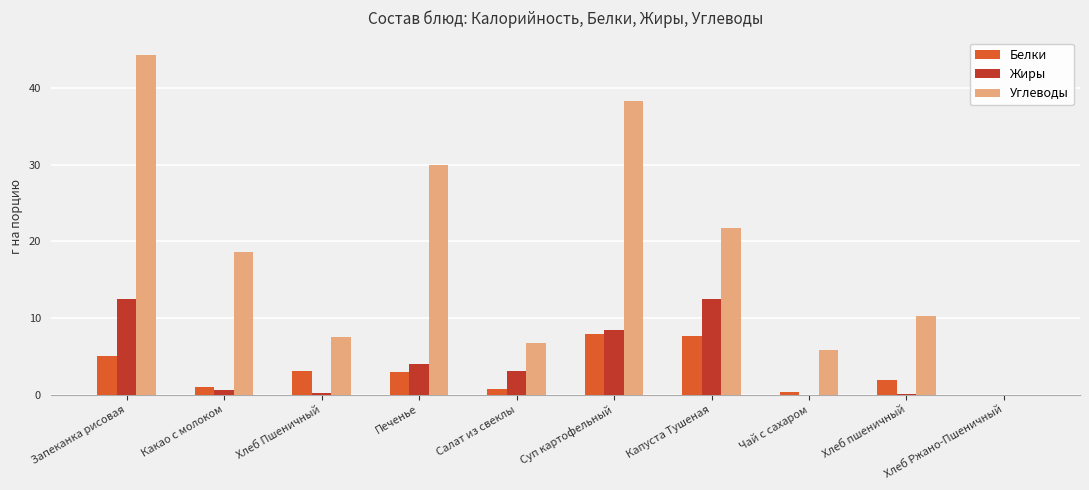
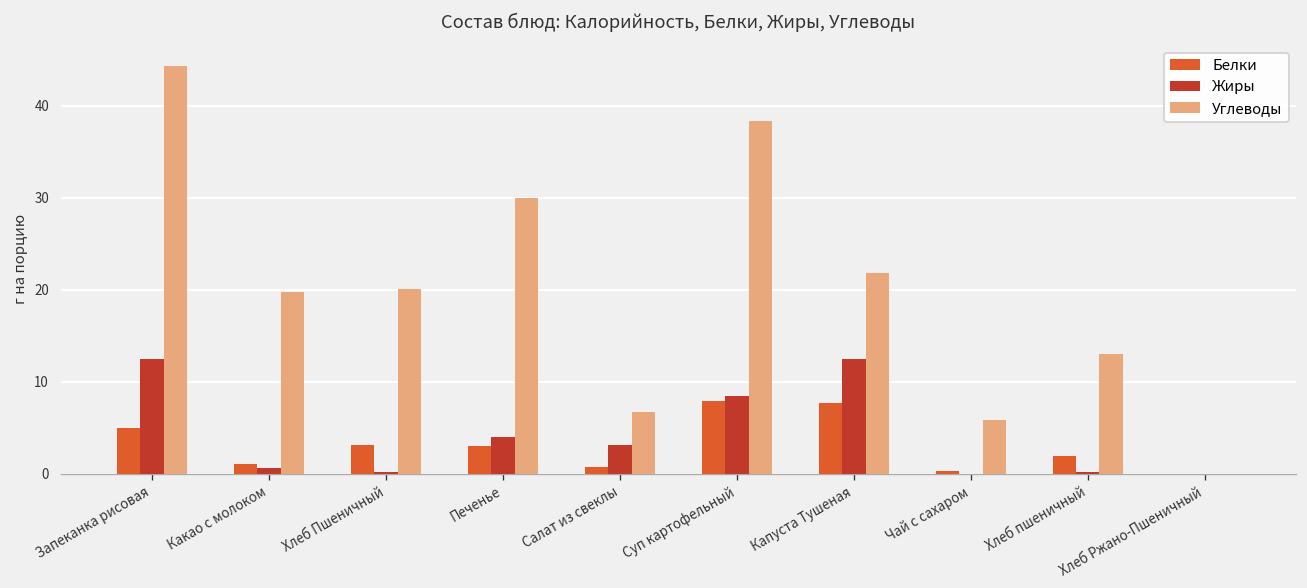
Углеводы, Какао с молоком: 19 -> 20
Углеводы, Хлеб Пшеничный: 8 -> 20
Углеводы, Хлеб пшеничный: 10 -> 13
